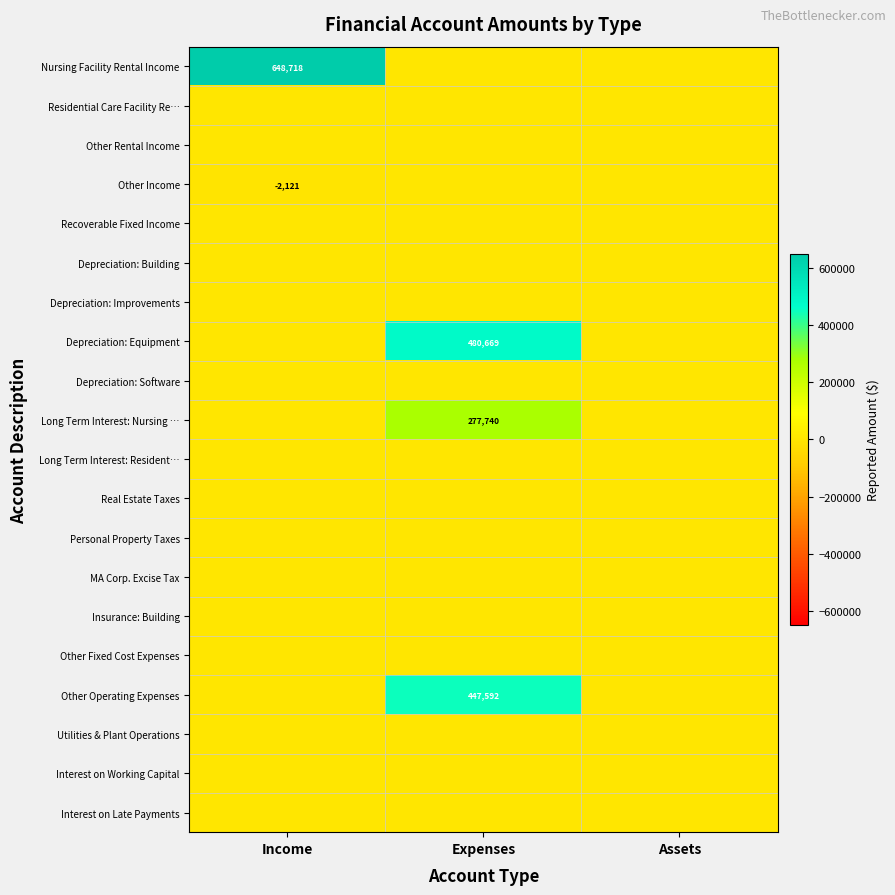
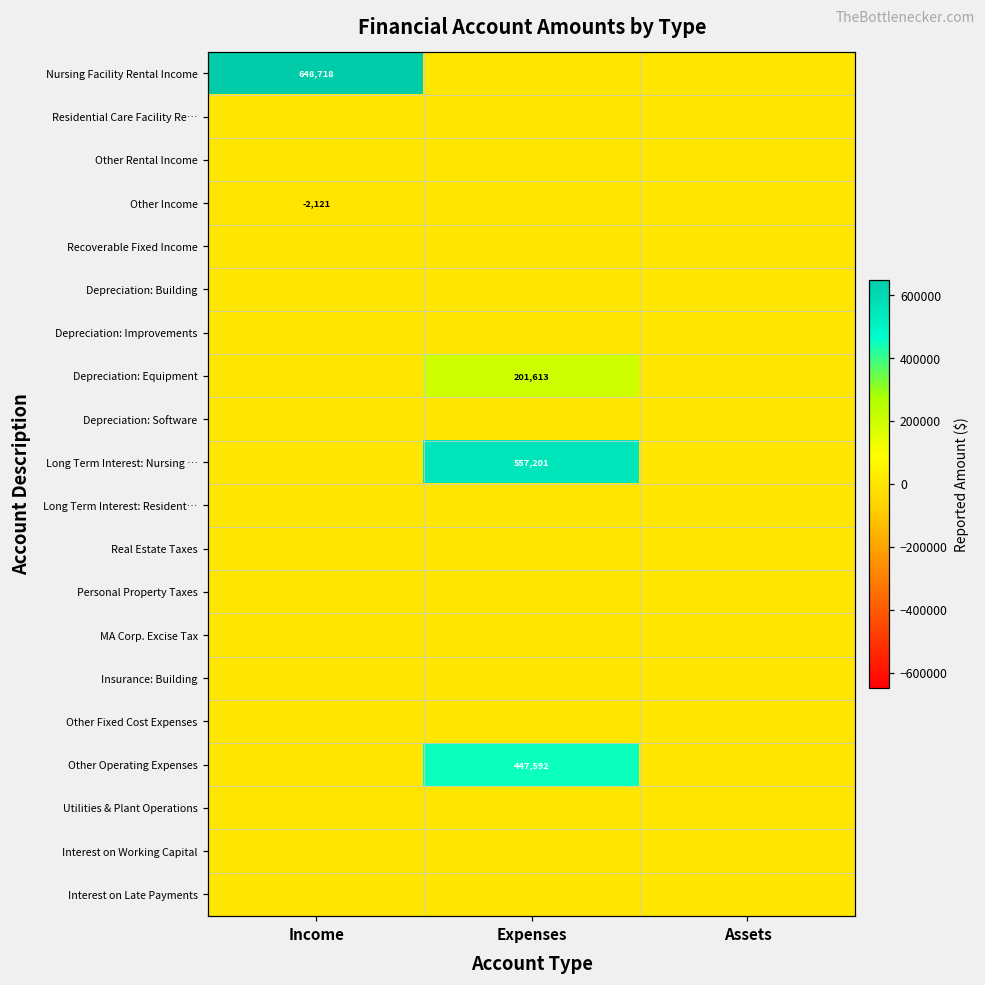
Depreciation: Equipment, Expenses: 480,669 -> 201,613
Long Term Interest: Nursing …, Expenses: 277,740 -> 557,201
